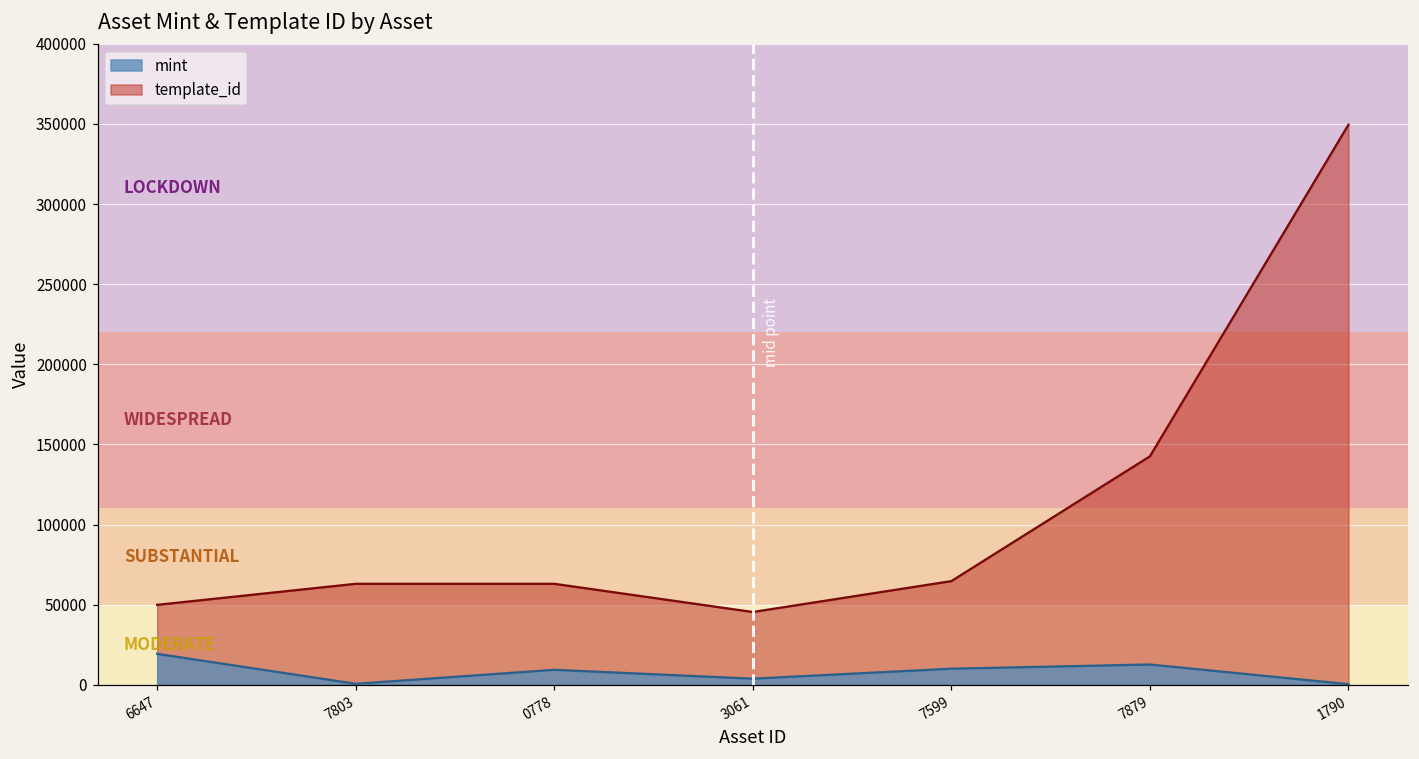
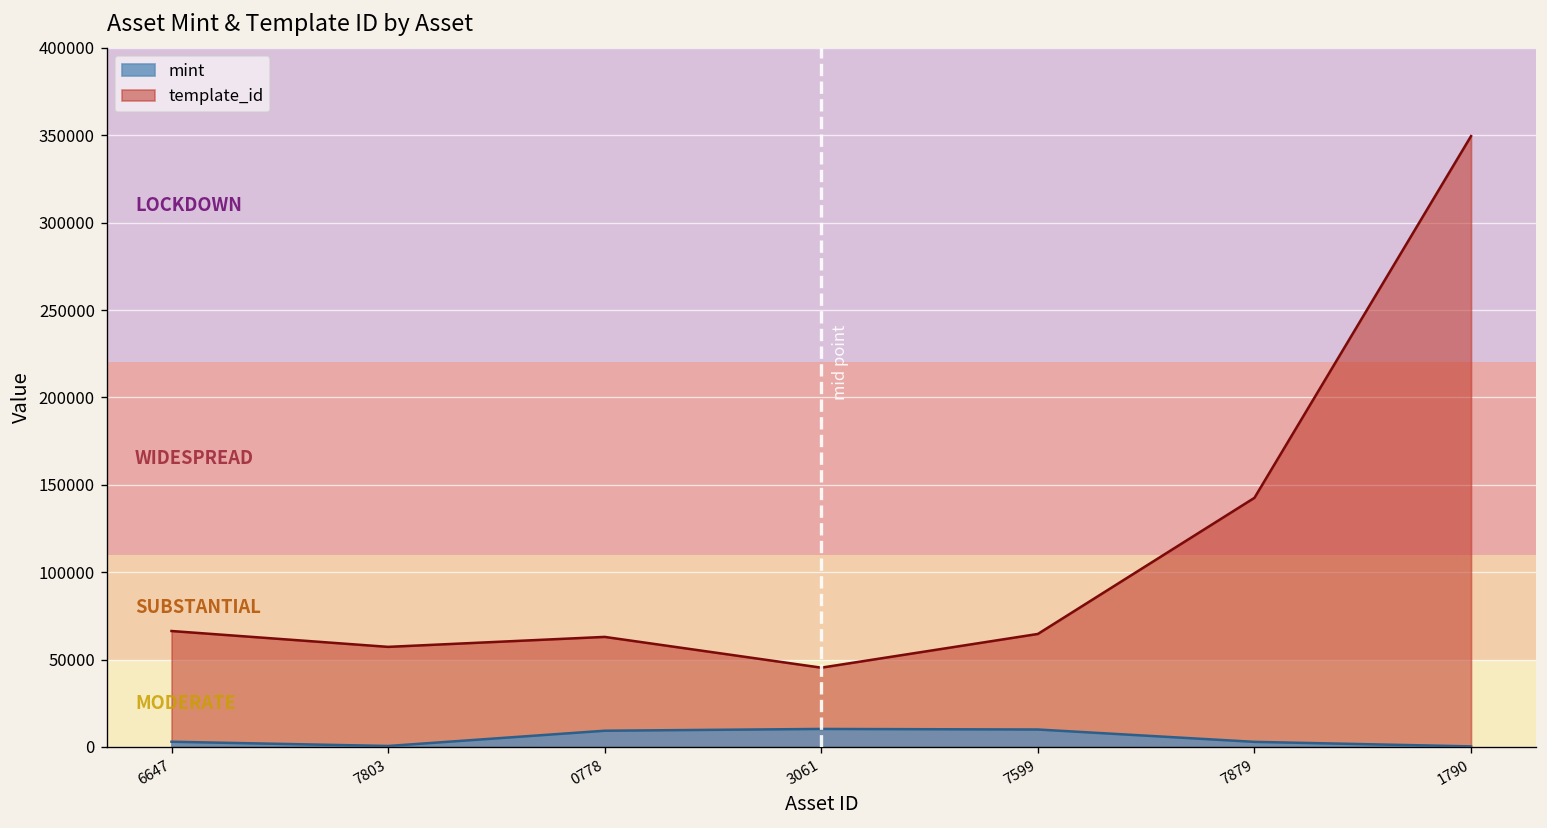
mint, 6647: 19000 -> 3000
template_id, 6647: 50000 -> 66000
template_id, 7803: 63000 -> 57000
mint, 3061: 4000 -> 10000
mint, 7879: 13000 -> 3000
